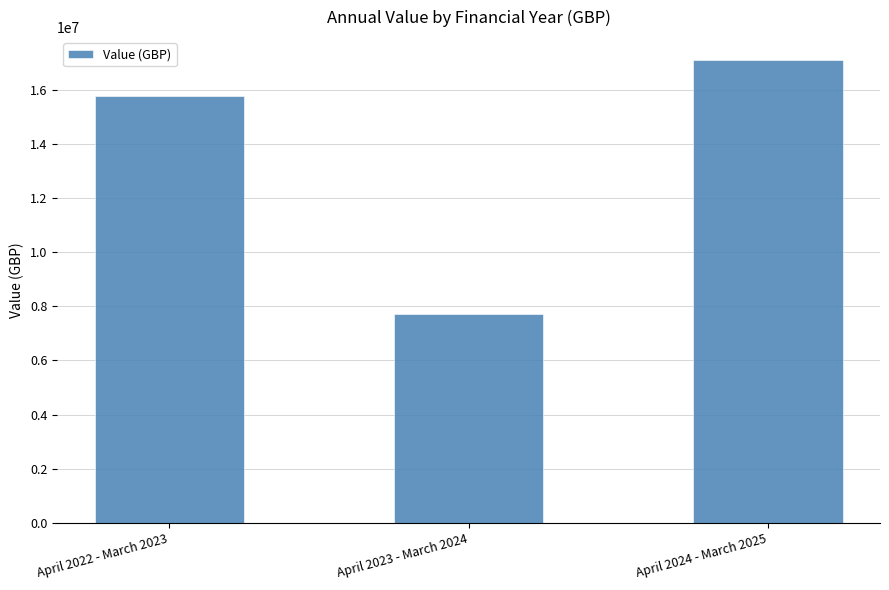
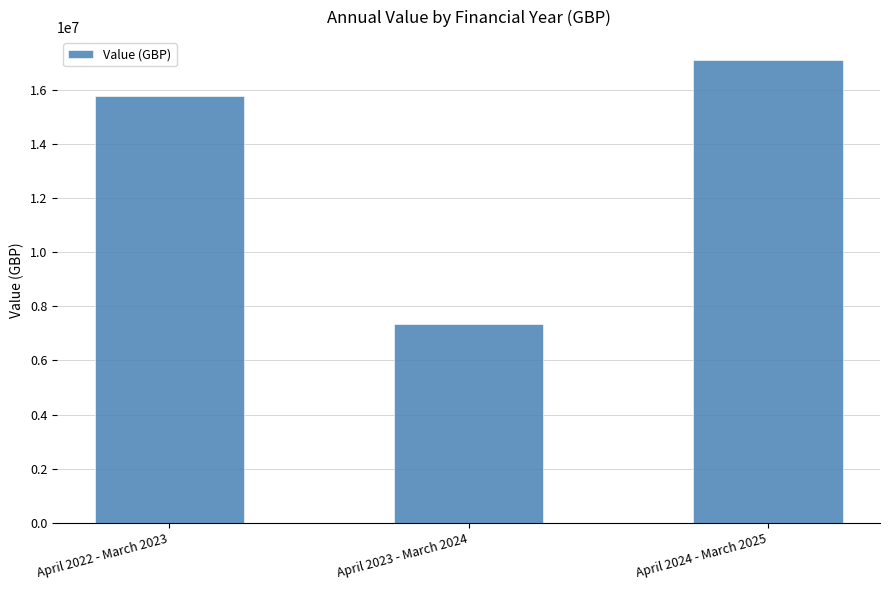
April 2023 - March 2024: 7700000 -> 7300000
